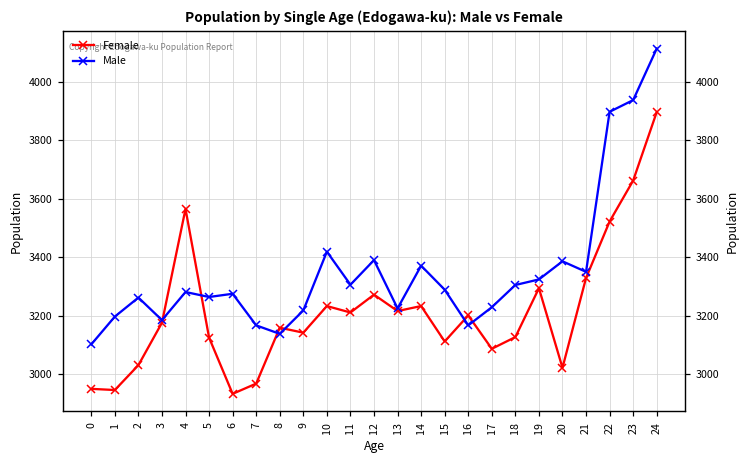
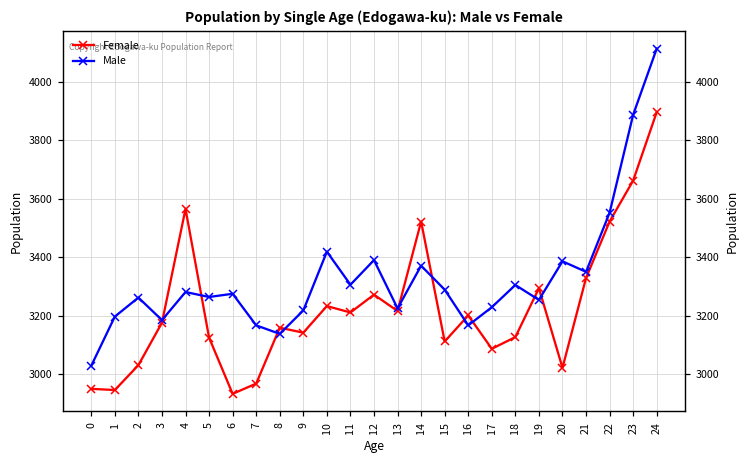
Male, 0: 3100 -> 3030
Female, 14: 3230 -> 3520
Male, 19: 3320 -> 3250
Male, 22: 3900 -> 3550
Male, 23: 3940 -> 3890
